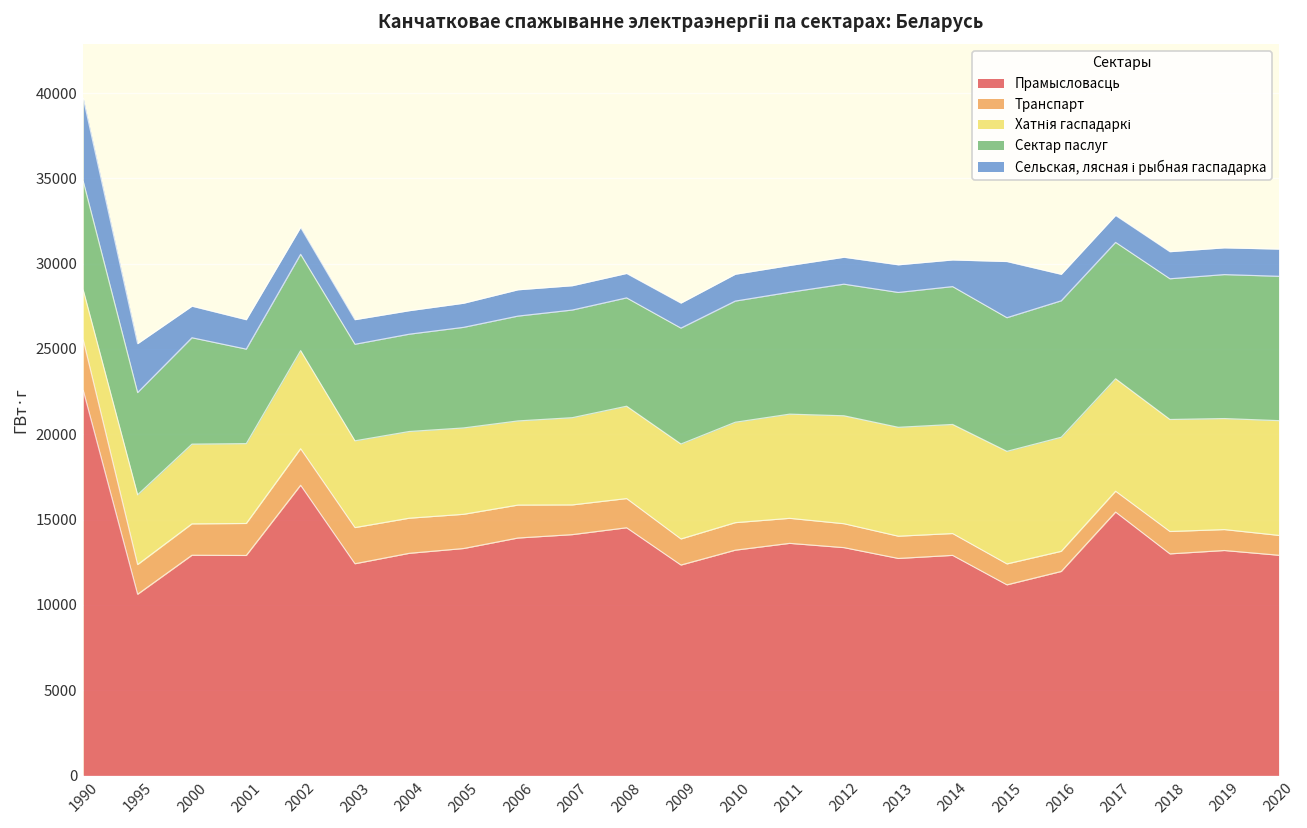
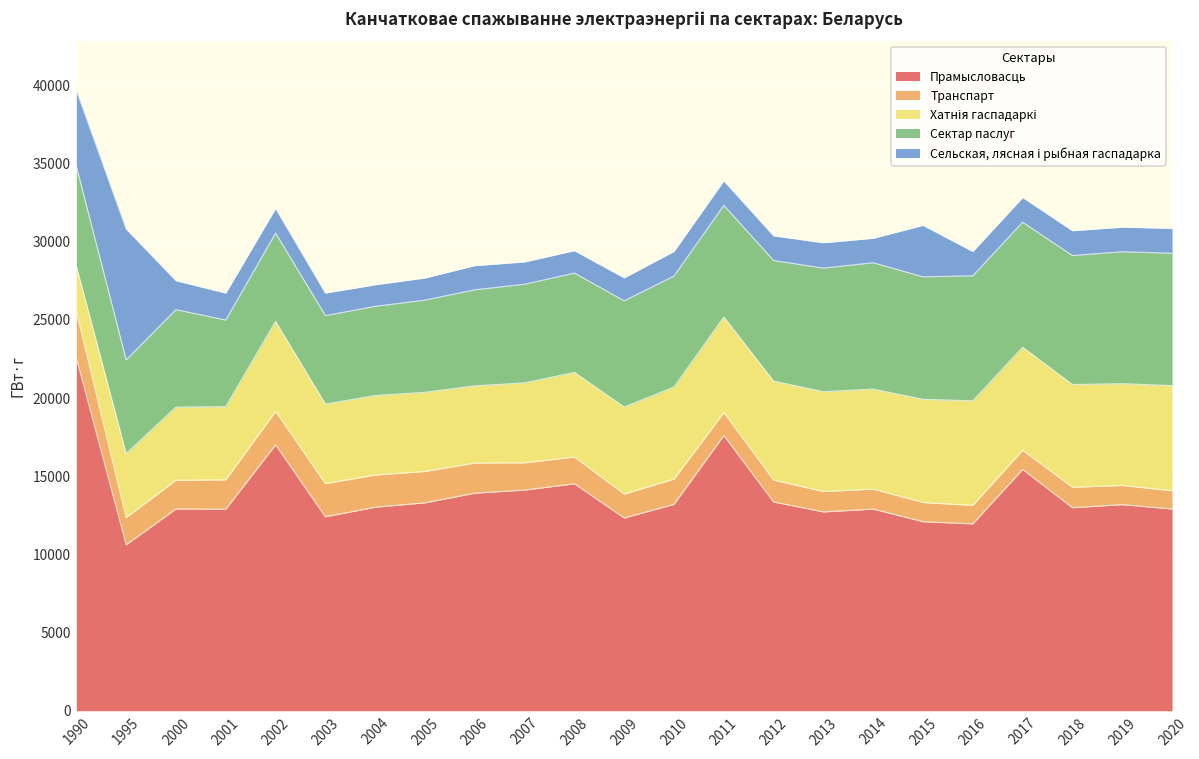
Сельская, лясная і рыбная гаспадарка, 1995: 2900 -> 8400
Прамысловасць, 2011: 13600 -> 17600
Прамысловасць, 2015: 11200 -> 12100
